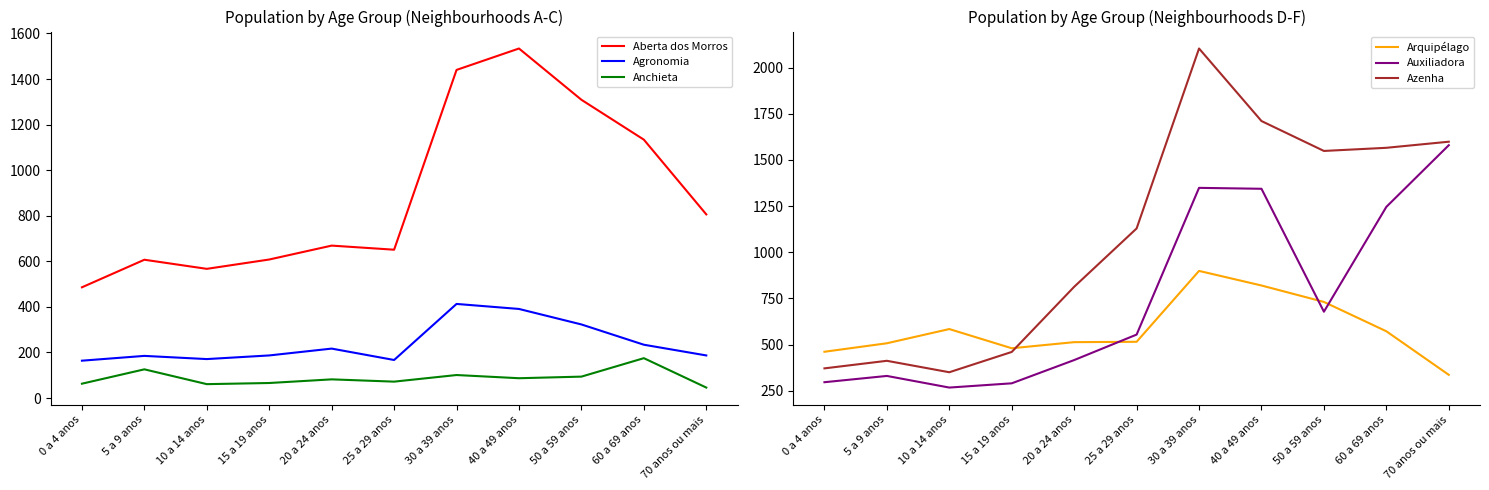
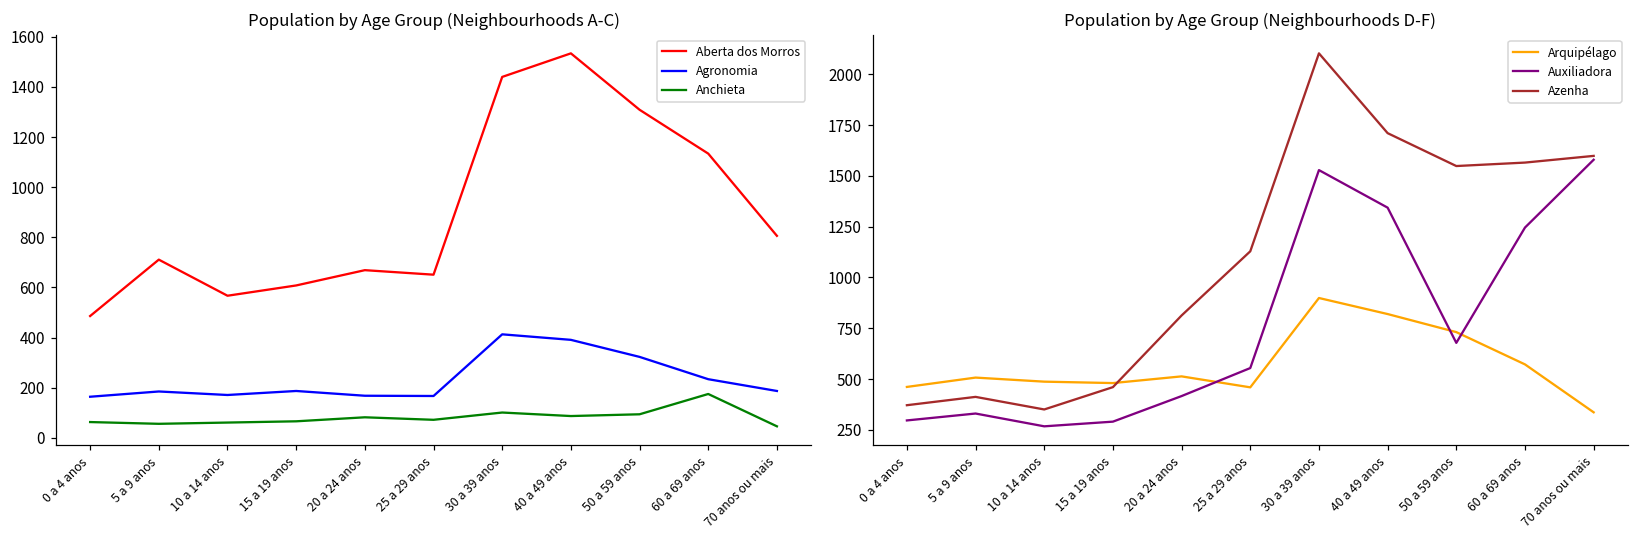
Population by Age Group (Neighbourhoods A-C), Aberta dos Morros, 5 a 9 anos: 610 -> 710
Population by Age Group (Neighbourhoods A-C), Anchieta, 5 a 9 anos: 130 -> 60
Population by Age Group (Neighbourhoods A-C), Agronomia, 20 a 24 anos: 220 -> 170
Population by Age Group (Neighbourhoods D-F), Arquipélago, 10 a 14 anos: 580 -> 490
Population by Age Group (Neighbourhoods D-F), Arquipélago, 25 a 29 anos: 520 -> 460
Population by Age Group (Neighbourhoods D-F), Auxiliadora, 30 a 39 anos: 1350 -> 1530
